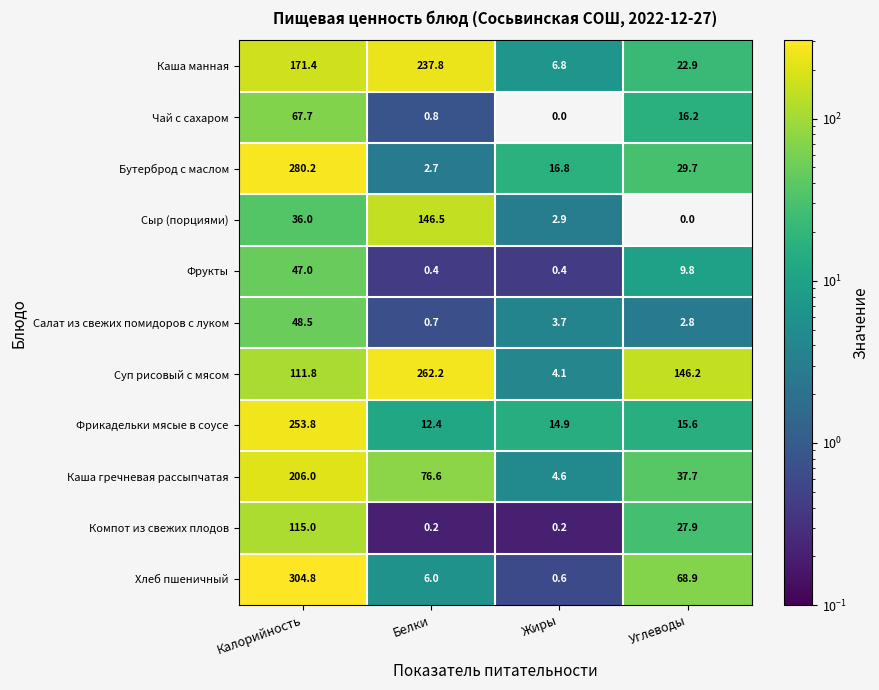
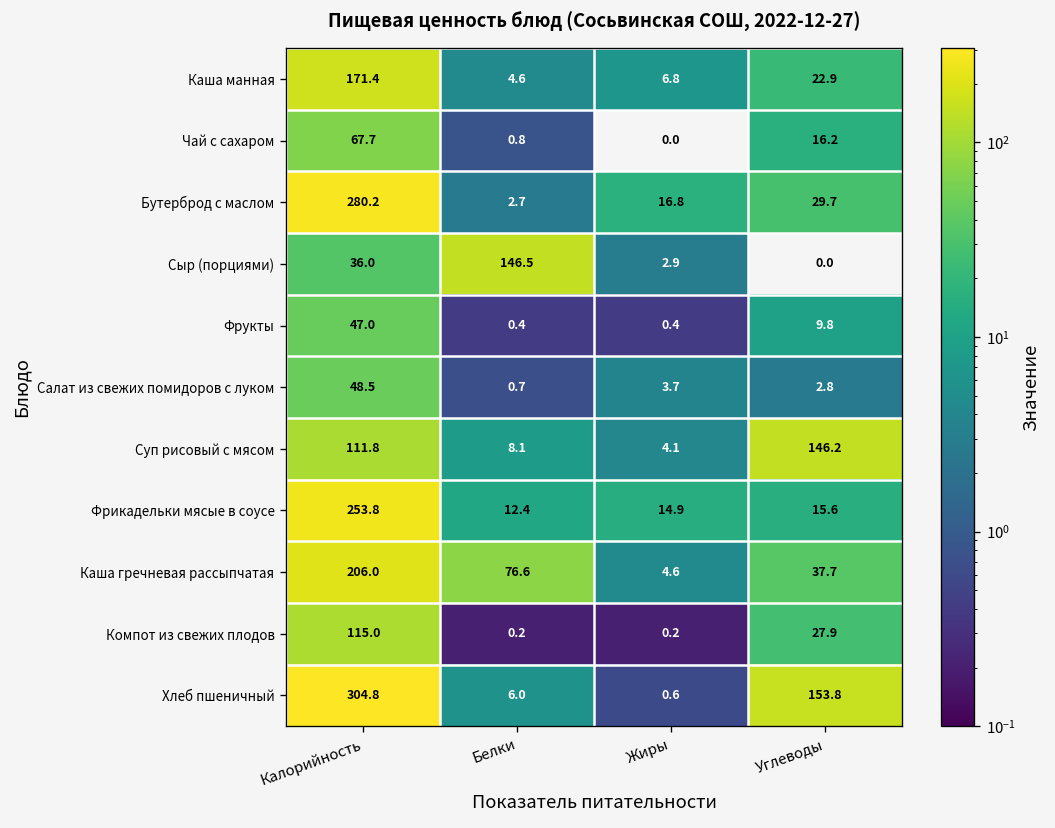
Каша манная, Белки: 237.8 -> 4.6
Суп рисовый с мясом, Белки: 262.2 -> 8.1
Хлеб пшеничный, Углеводы: 68.9 -> 153.8
